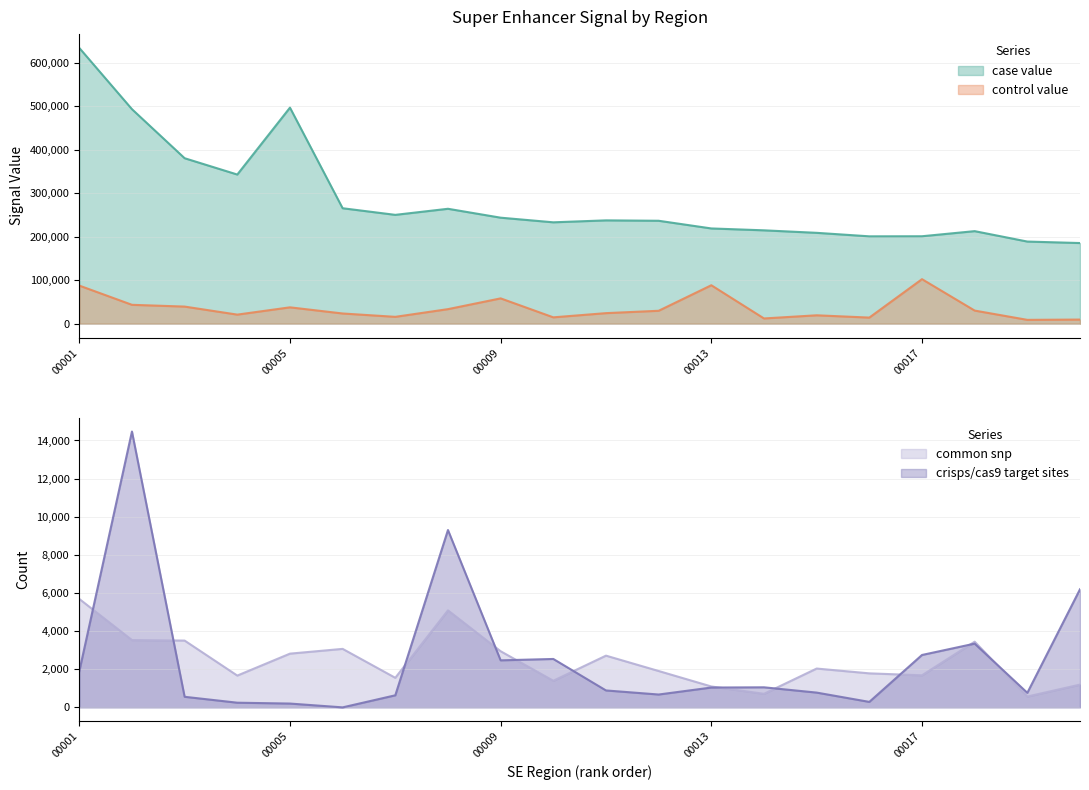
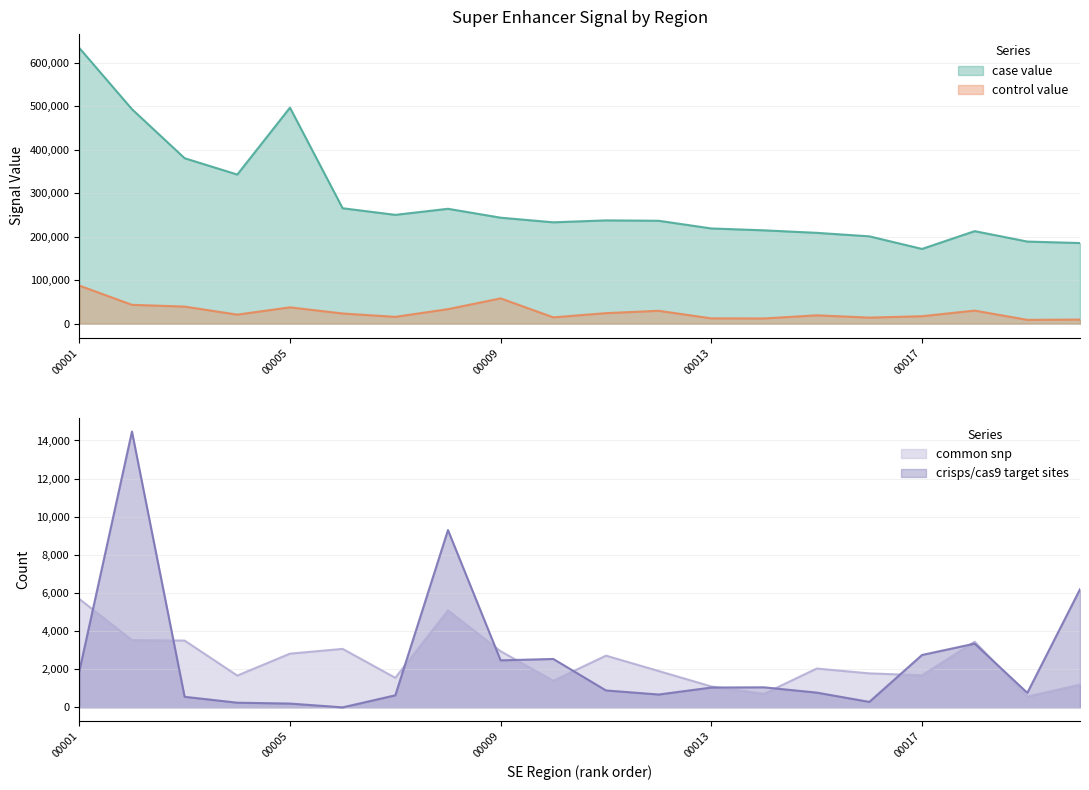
Super Enhancer Signal by Region, control value, 00013: 90,000 -> 10,000
Super Enhancer Signal by Region, case value, 00017: 200,000 -> 170,000
Super Enhancer Signal by Region, control value, 00017: 100,000 -> 20,000
